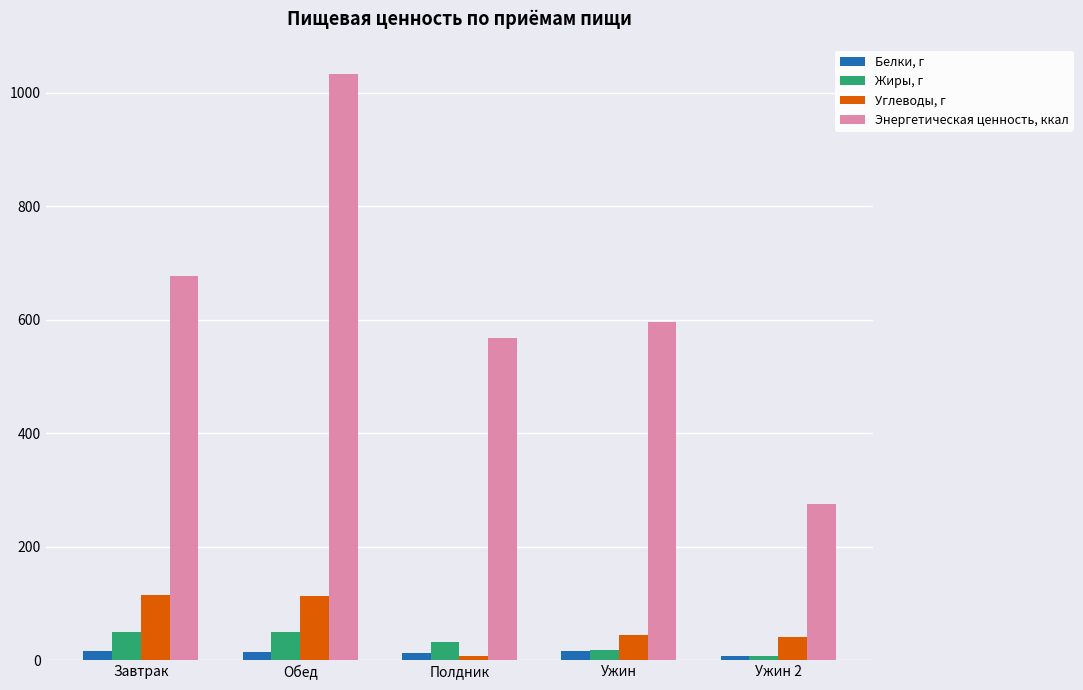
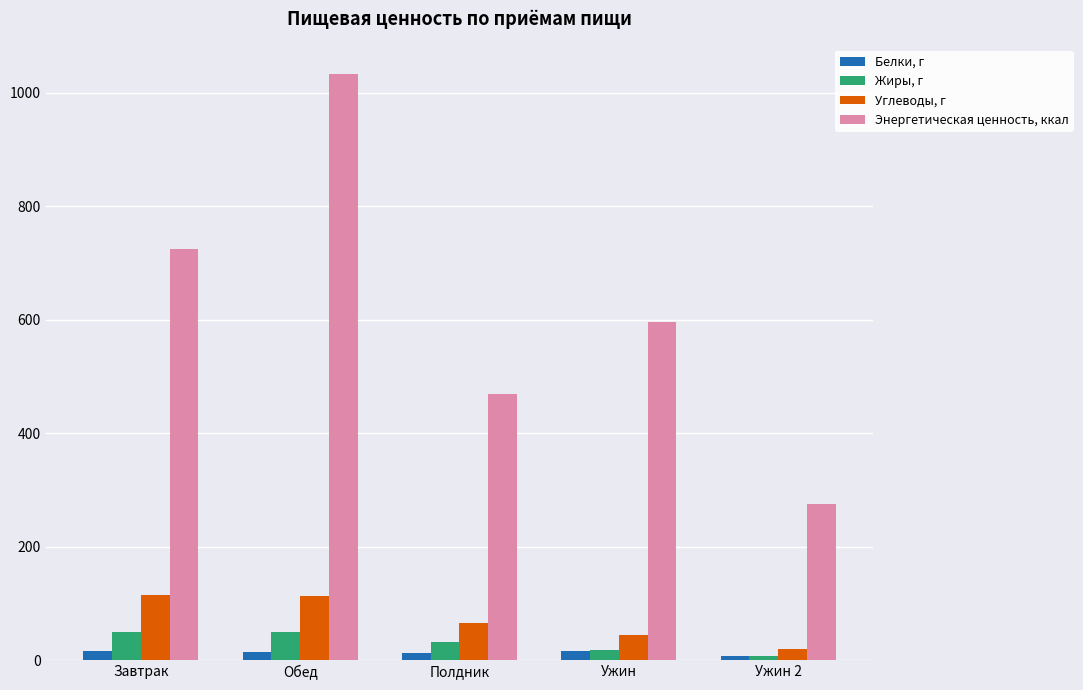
Энергетическая ценность, ккал, Завтрак: 680 -> 720
Углеводы, г, Полдник: 10 -> 70
Энергетическая ценность, ккал, Полдник: 570 -> 470
Углеводы, г, Ужин 2: 40 -> 20
